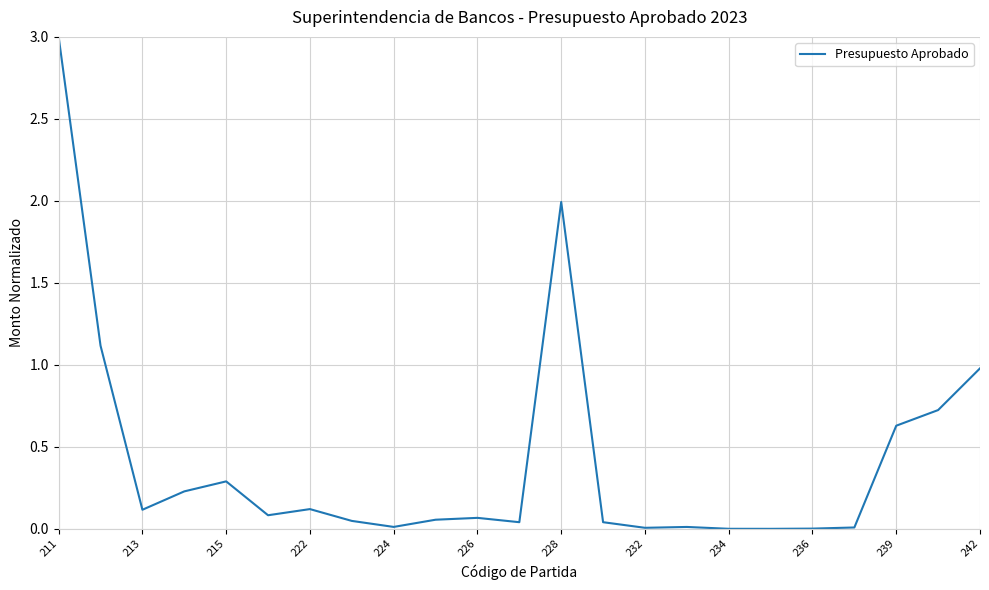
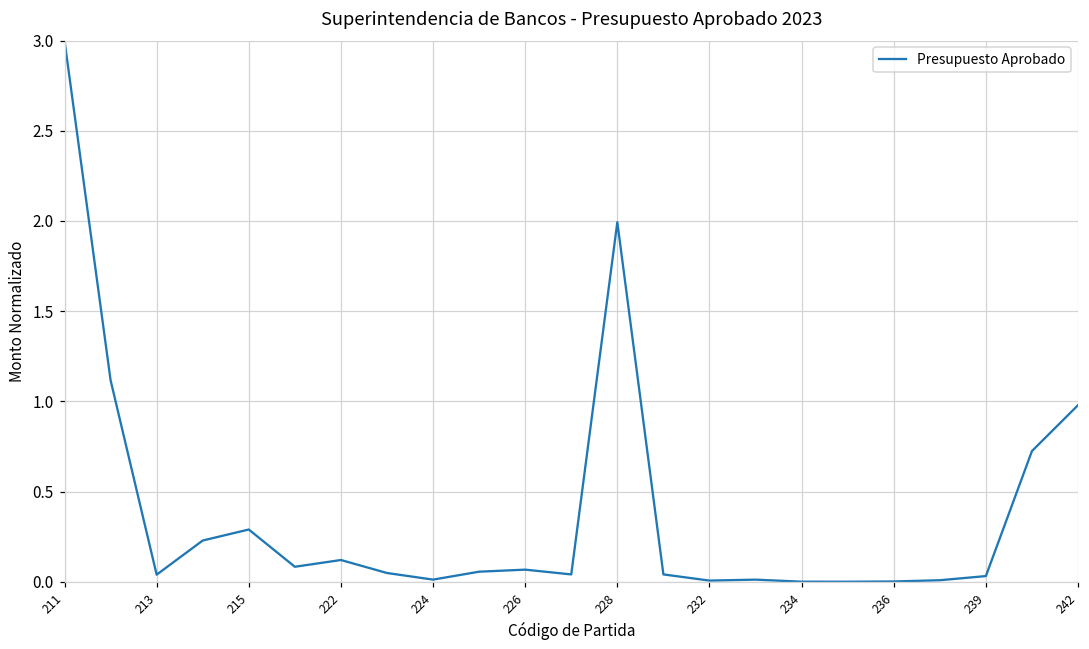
213: 0.12 -> 0.04
239: 0.63 -> 0.03
